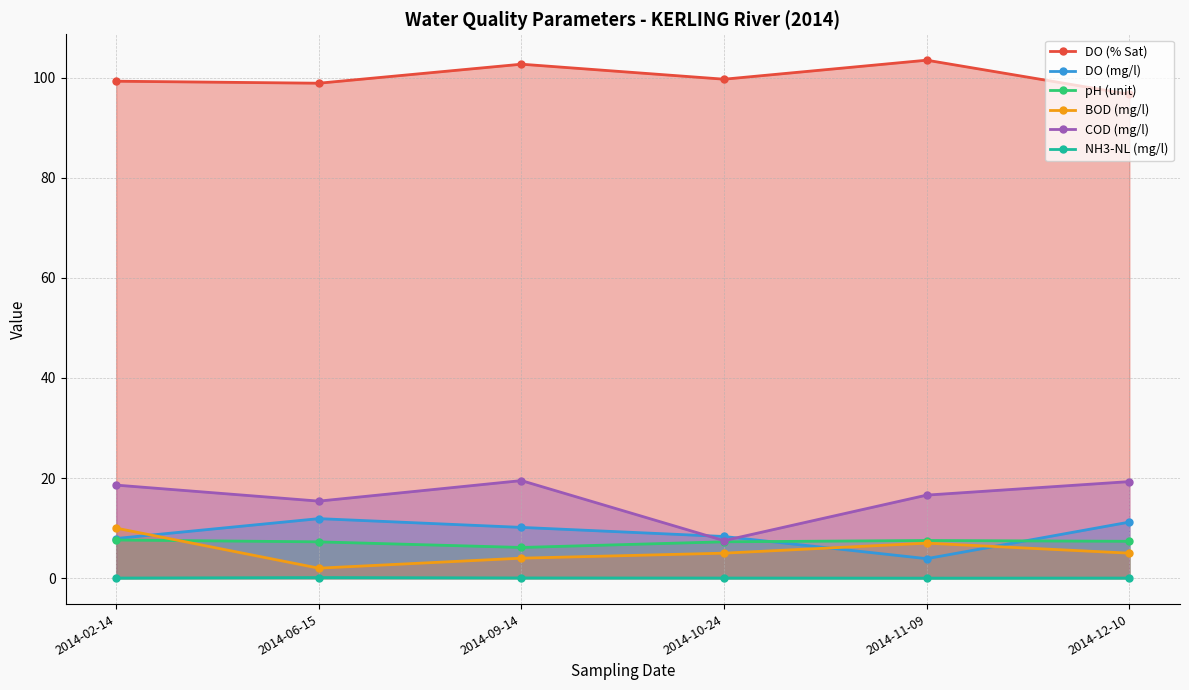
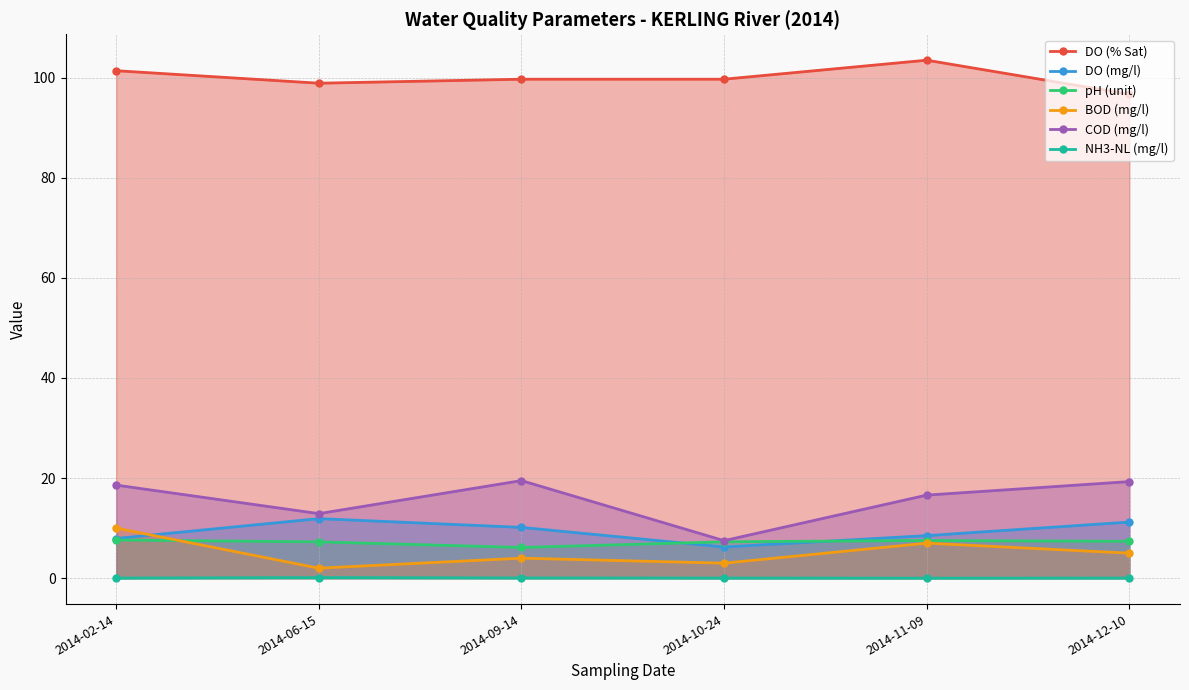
DO (% Sat), 2014-02-14: 99 -> 101
COD (mg/l), 2014-06-15: 15 -> 13
DO (% Sat), 2014-09-14: 103 -> 100
DO (mg/l), 2014-10-24: 8 -> 6
BOD (mg/l), 2014-10-24: 5 -> 3
DO (mg/l), 2014-11-09: 4 -> 9
